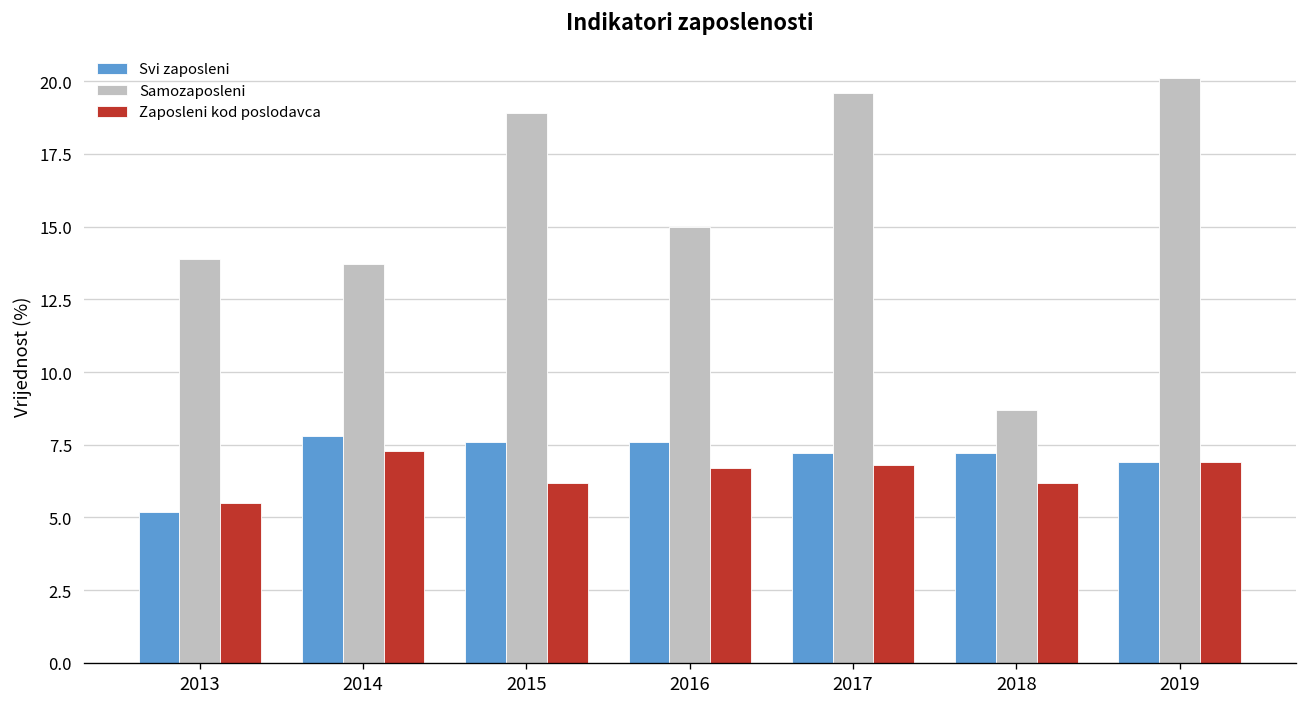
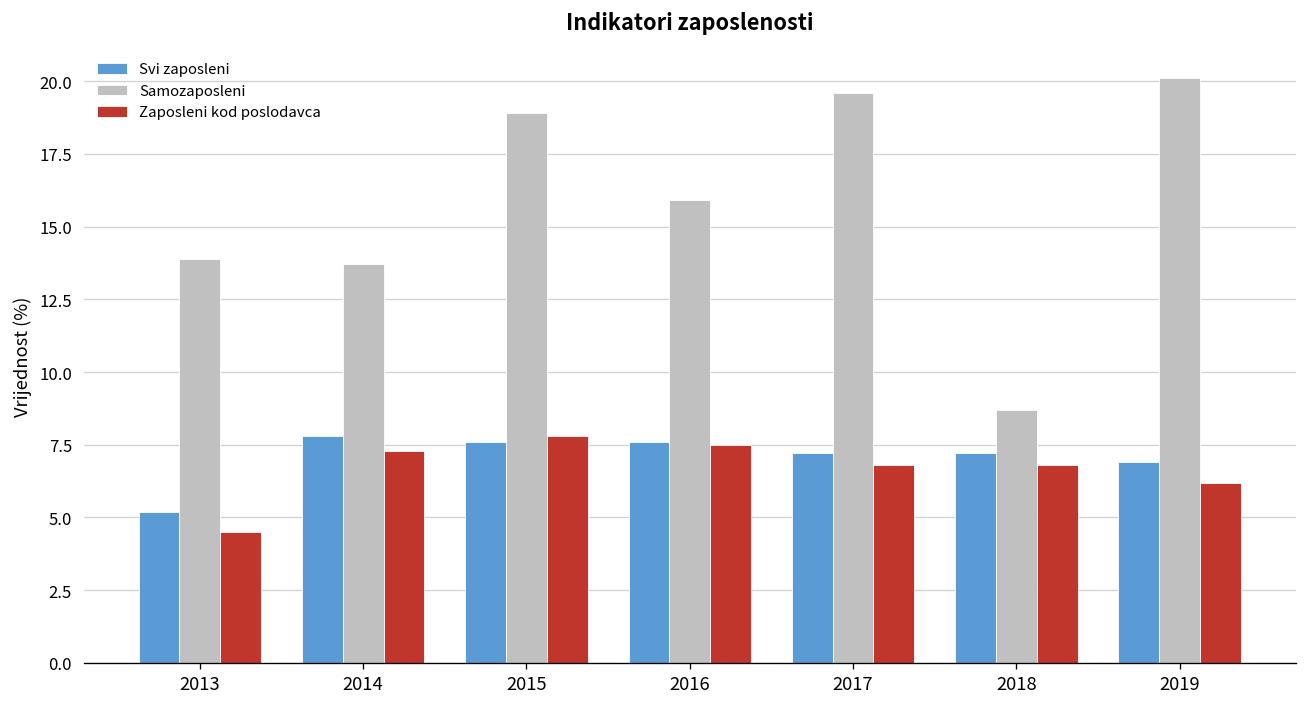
Zaposleni kod poslodavca, 2013: 5.5 -> 4.5
Zaposleni kod poslodavca, 2015: 6.2 -> 7.8
Samozaposleni, 2016: 15.0 -> 15.9
Zaposleni kod poslodavca, 2016: 6.7 -> 7.5
Zaposleni kod poslodavca, 2018: 6.2 -> 6.8
Zaposleni kod poslodavca, 2019: 6.9 -> 6.2
